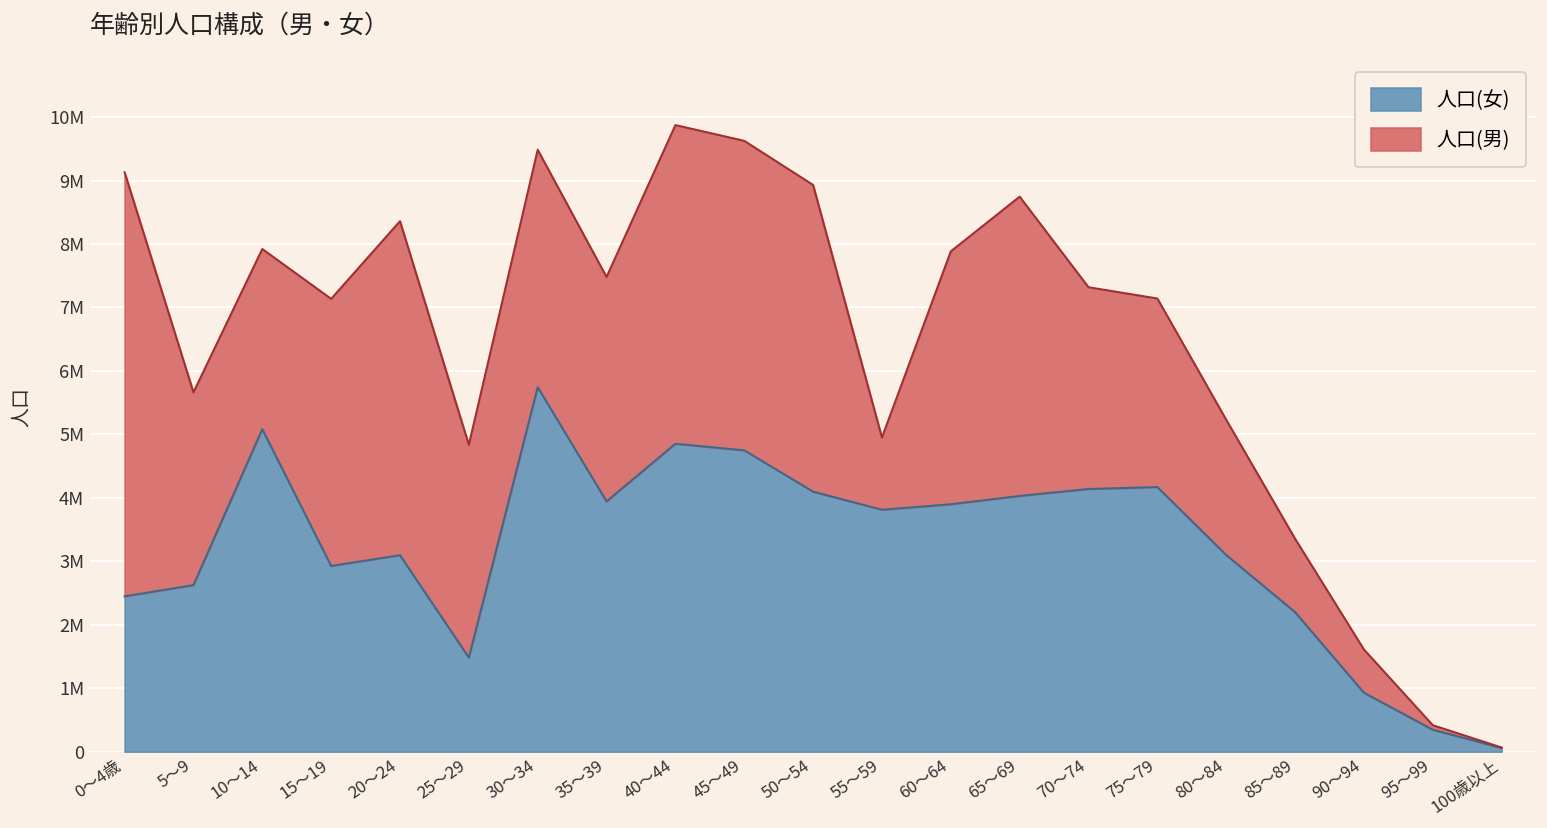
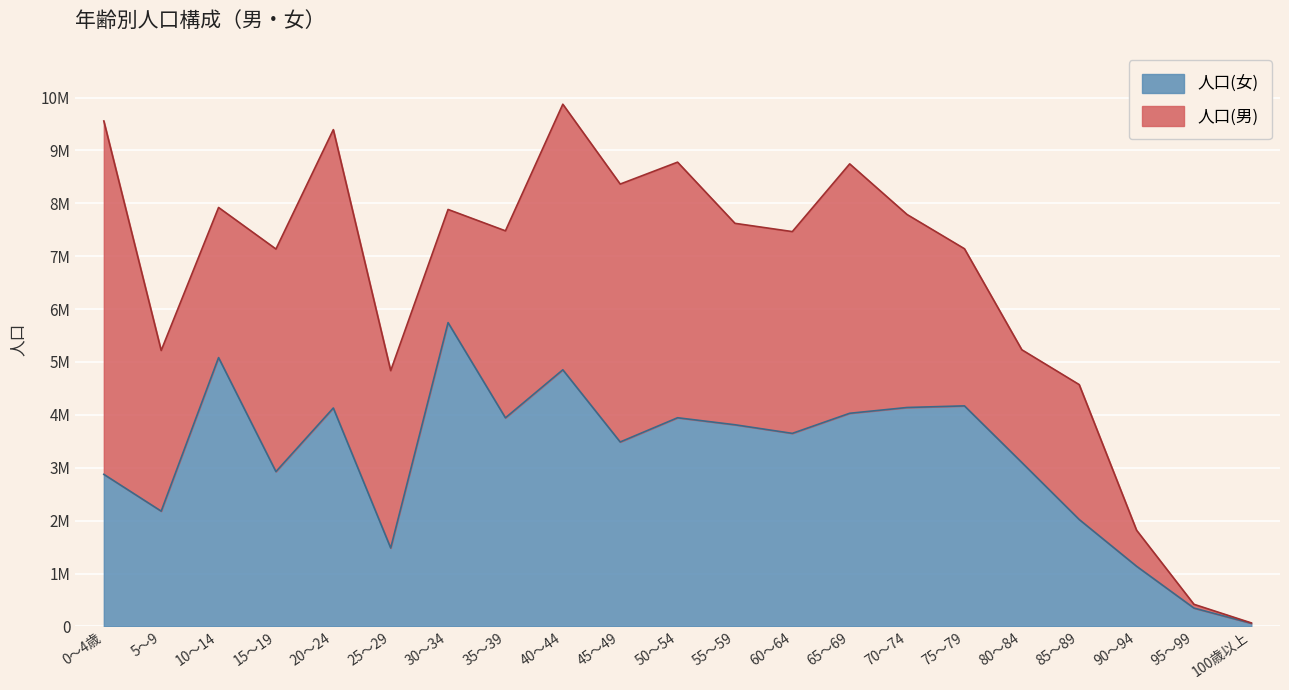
人口(女), 0～4歳: 2400000 -> 2900000
人口(女), 5～9: 2600000 -> 2200000
人口(女), 20～24: 3100000 -> 4100000
人口(男), 30～34: 3700000 -> 2100000
人口(女), 45～49: 4700000 -> 3500000
人口(女), 50～54: 4100000 -> 3900000
人口(男), 55～59: 1100000 -> 3800000
人口(女), 60～64: 3900000 -> 3700000
人口(男), 60～64: 4000000 -> 3800000
人口(男), 70～74: 3200000 -> 3600000
人口(女), 85～89: 2200000 -> 2000000
人口(男), 85～89: 1200000 -> 2600000
人口(女), 90～94: 900000 -> 1100000
